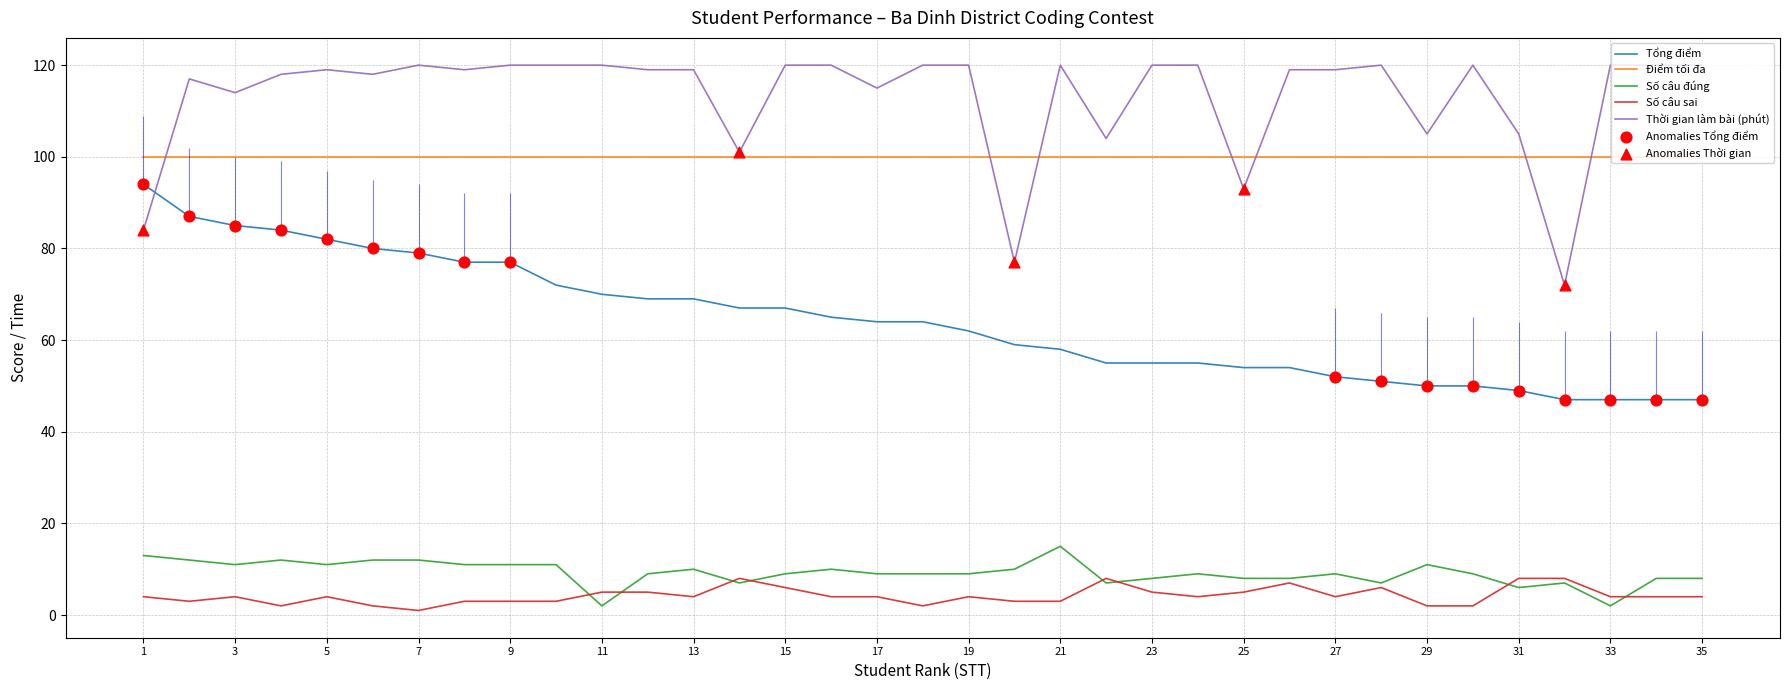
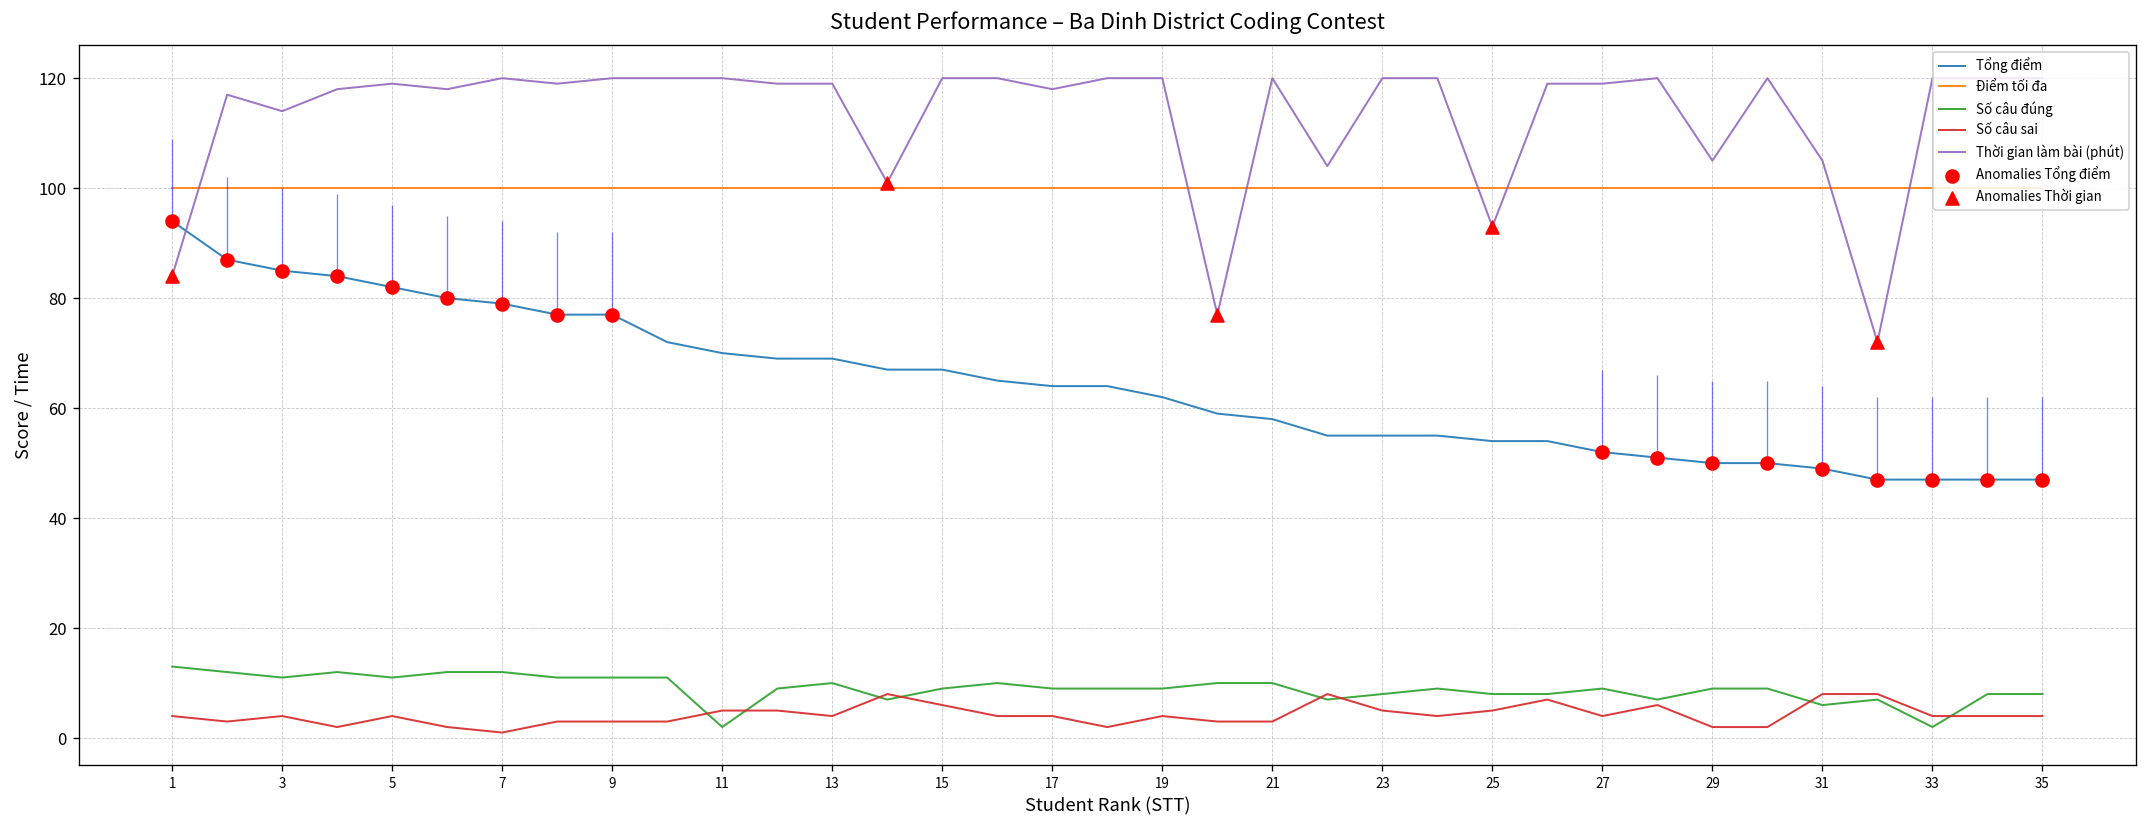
Thời gian làm bài (phút), 17: 115 -> 118
Số câu đúng, 21: 15 -> 10
Số câu đúng, 29: 11 -> 9
